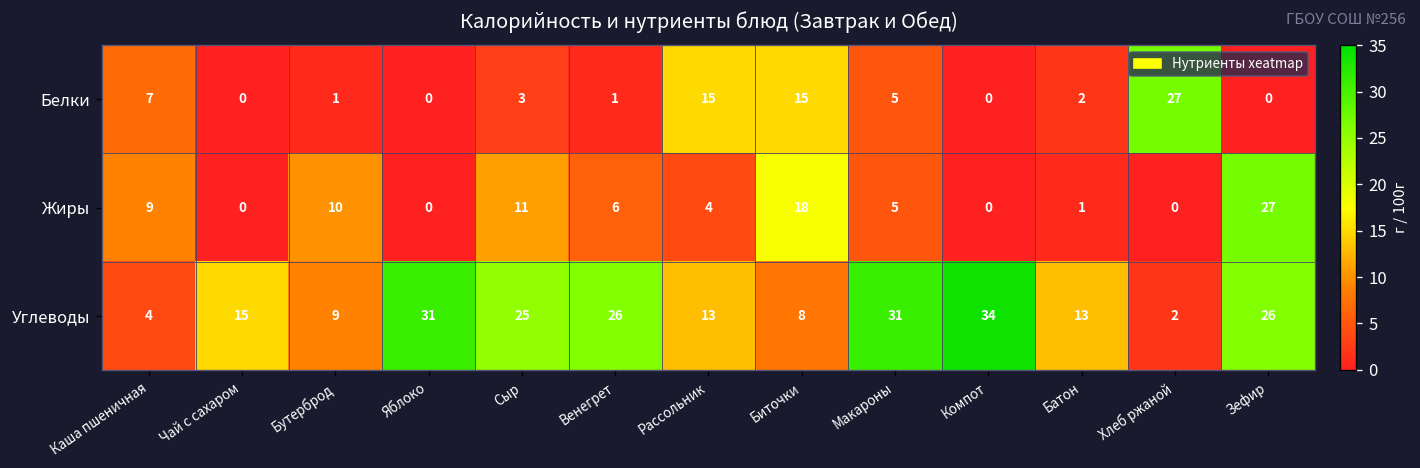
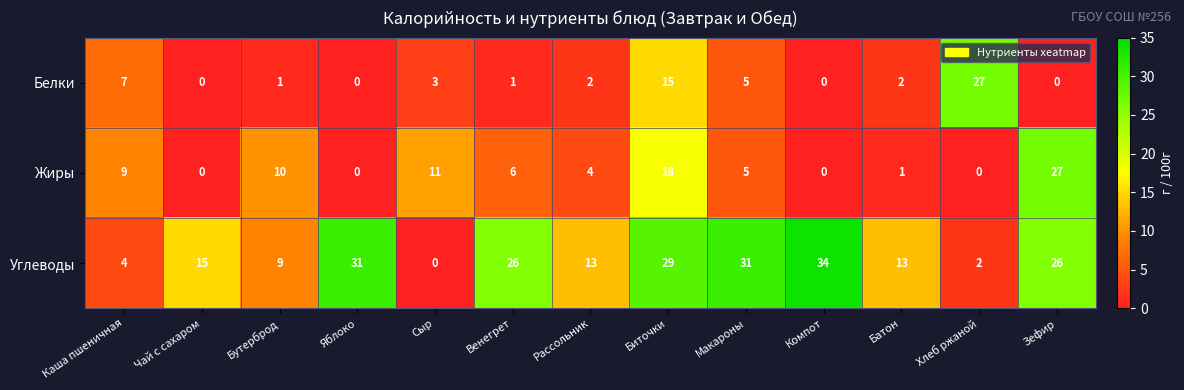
Белки, Рассольник: 15 -> 2
Углеводы, Сыр: 25 -> 0
Углеводы, Биточки: 8 -> 29
